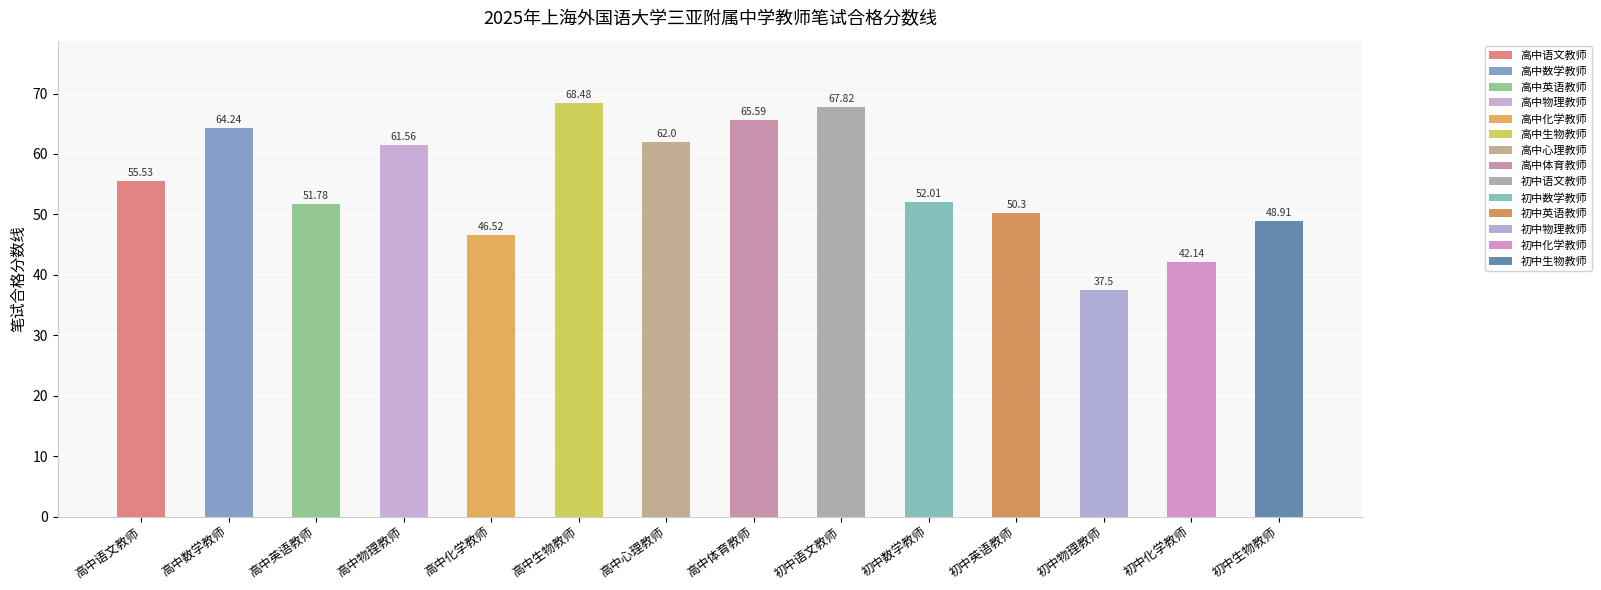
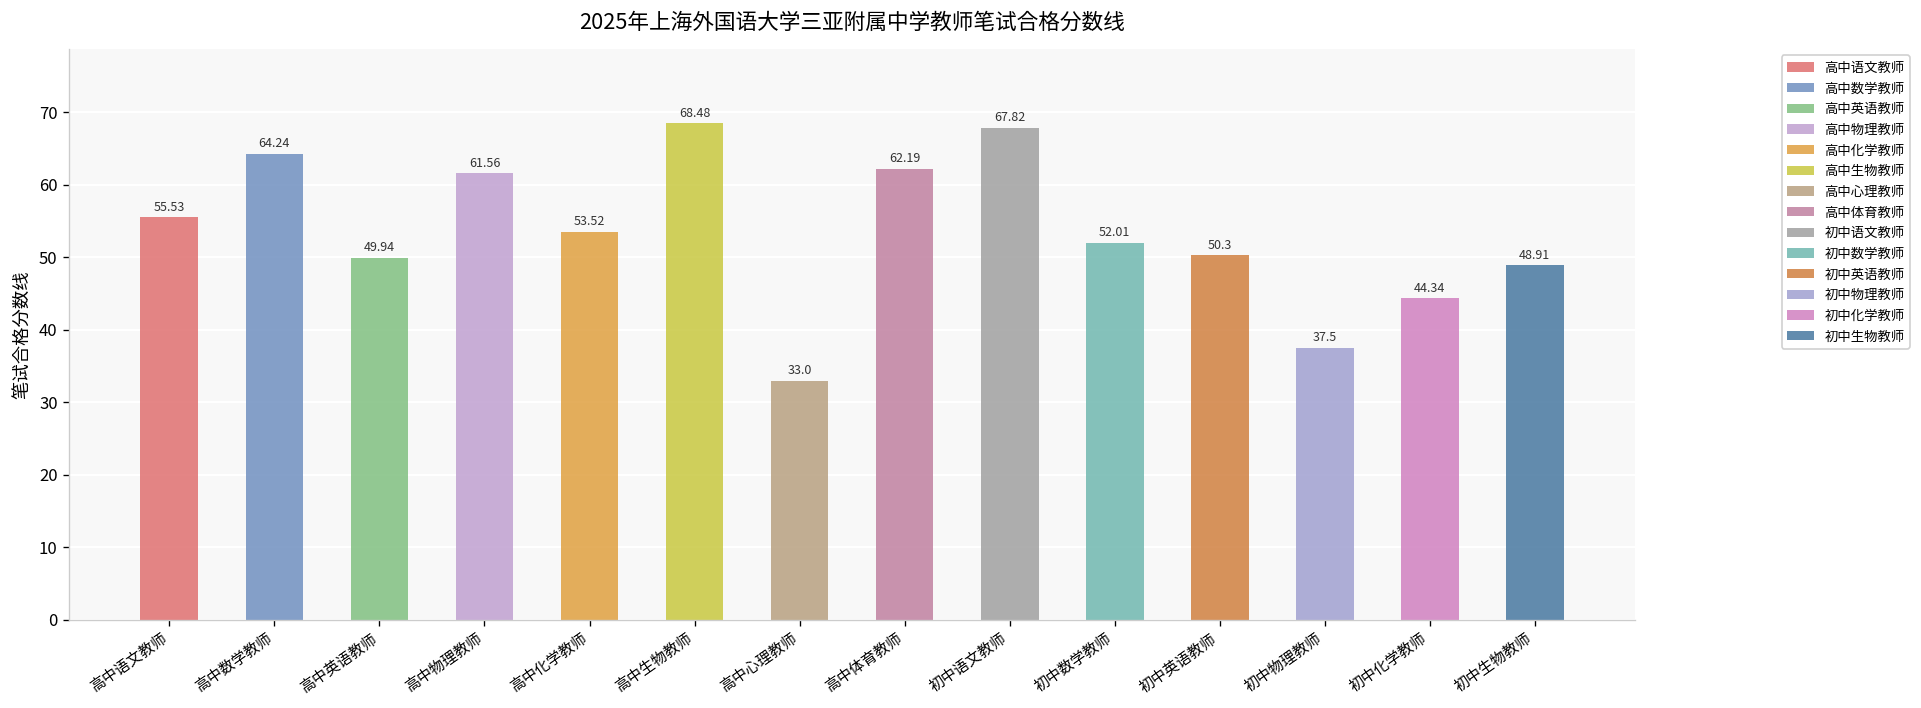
高中英语教师: 51.78 -> 49.94
高中化学教师: 46.52 -> 53.52
高中心理教师: 62.0 -> 33.0
高中体育教师: 65.59 -> 62.19
初中化学教师: 42.14 -> 44.34
